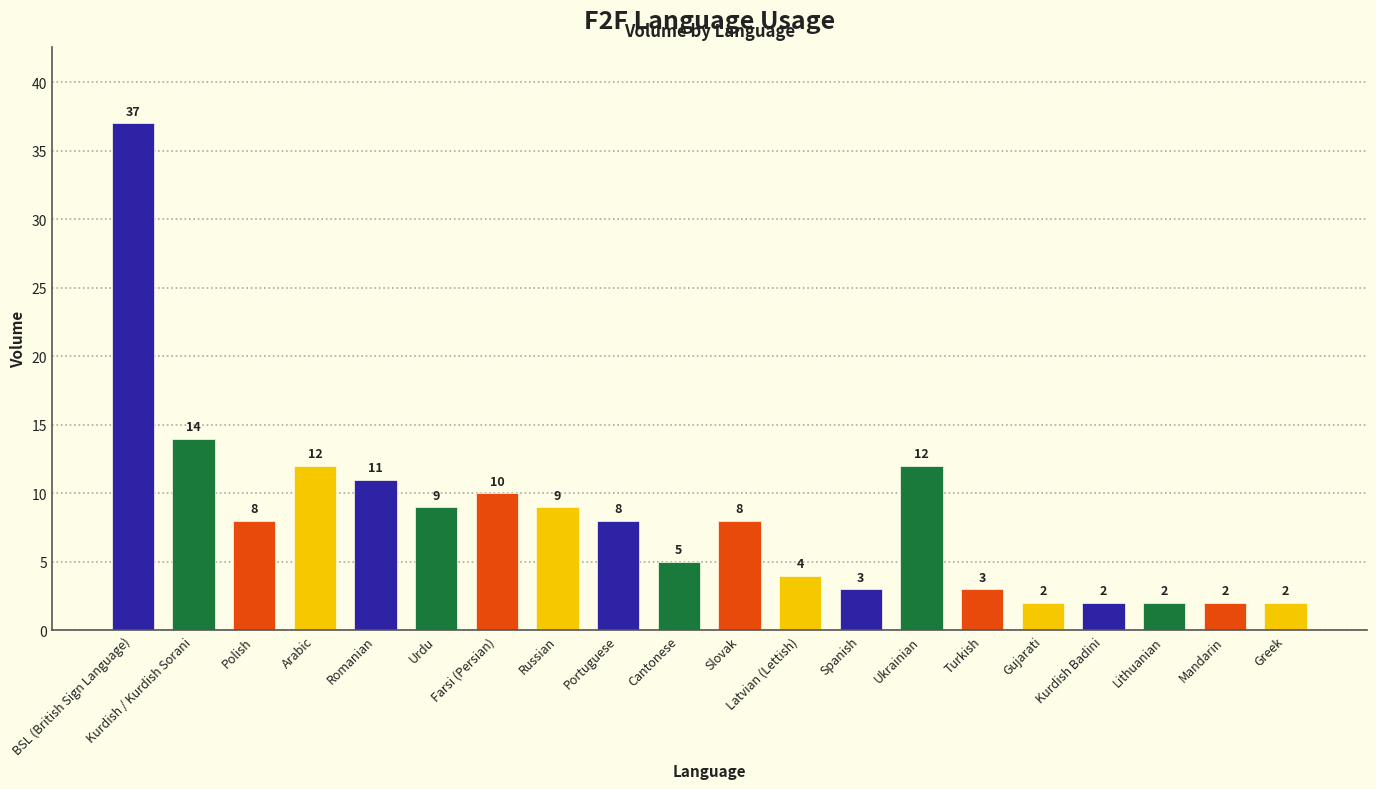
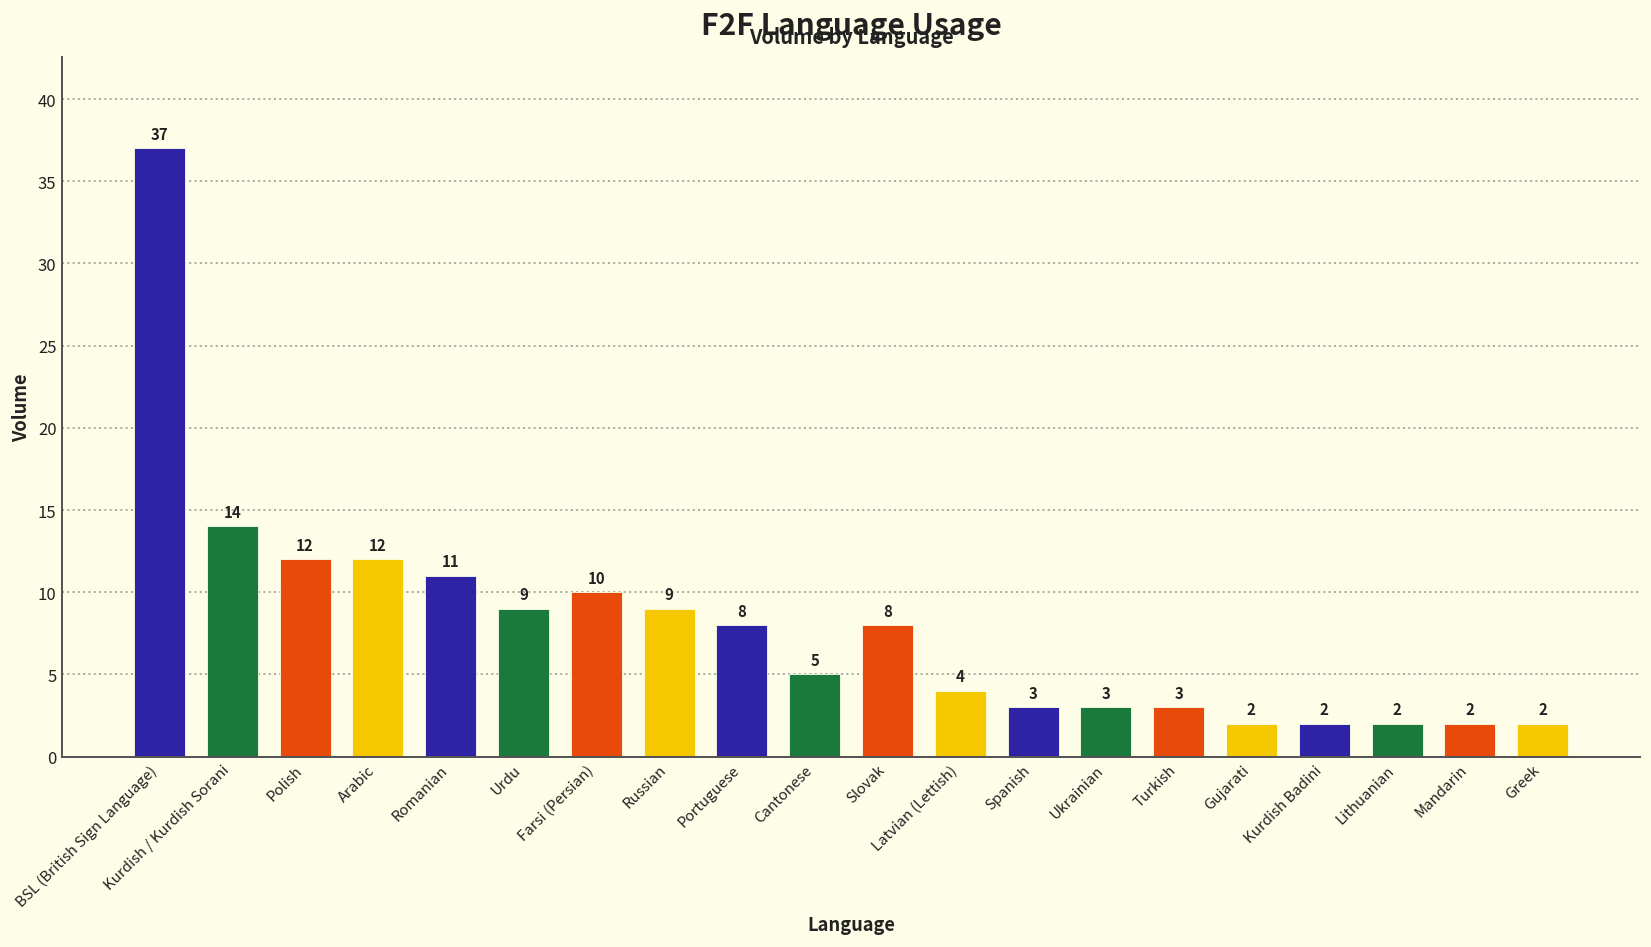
Polish: 8 -> 12
Ukrainian: 12 -> 3
